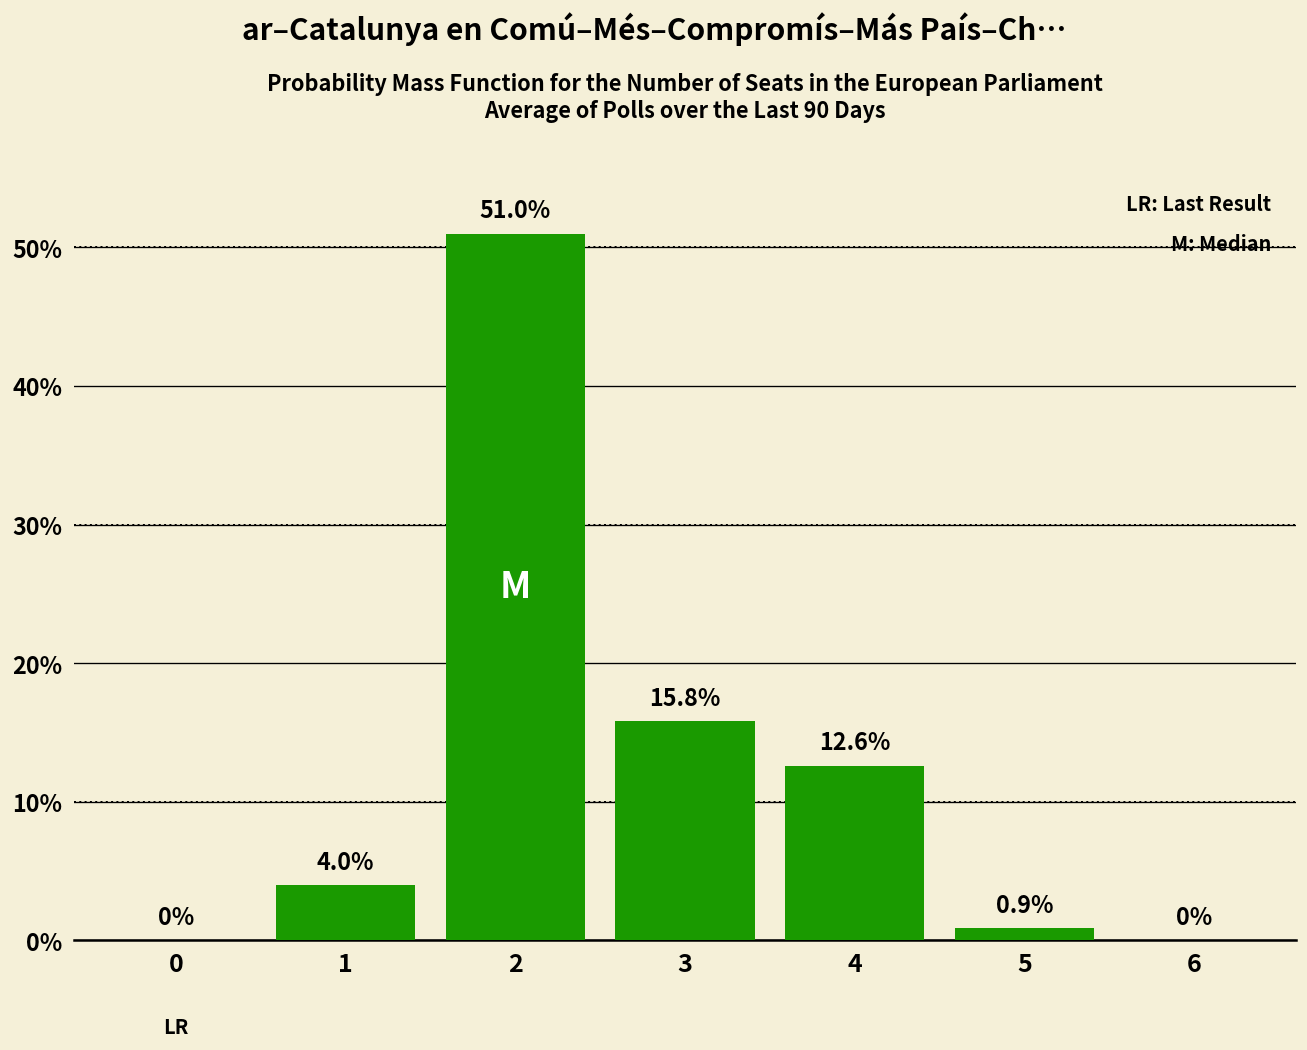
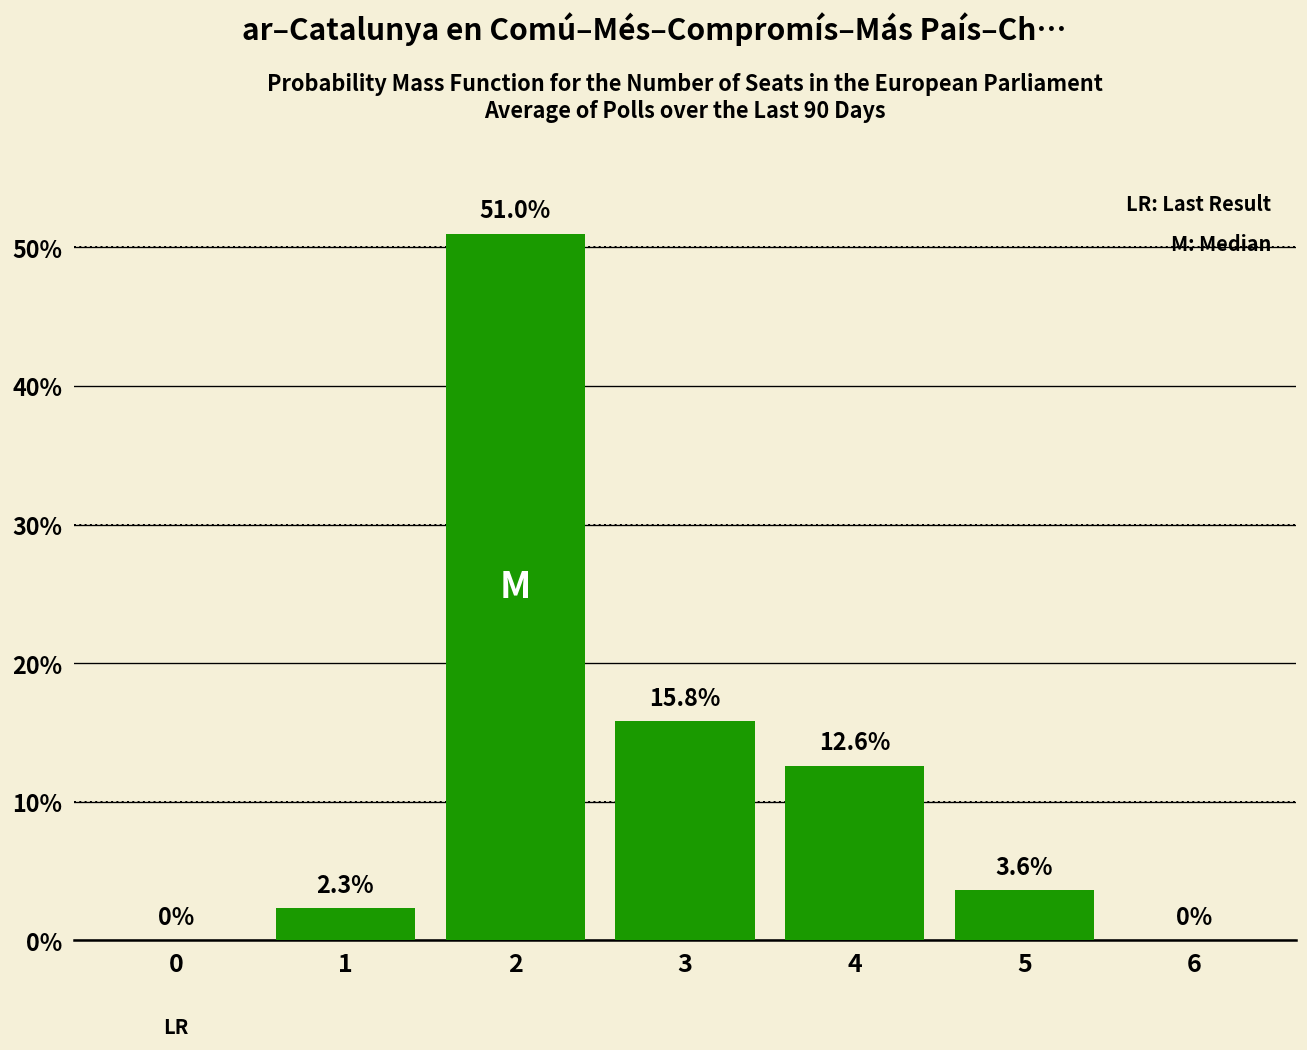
1: 4.0% -> 2.3%
5: 0.9% -> 3.6%
